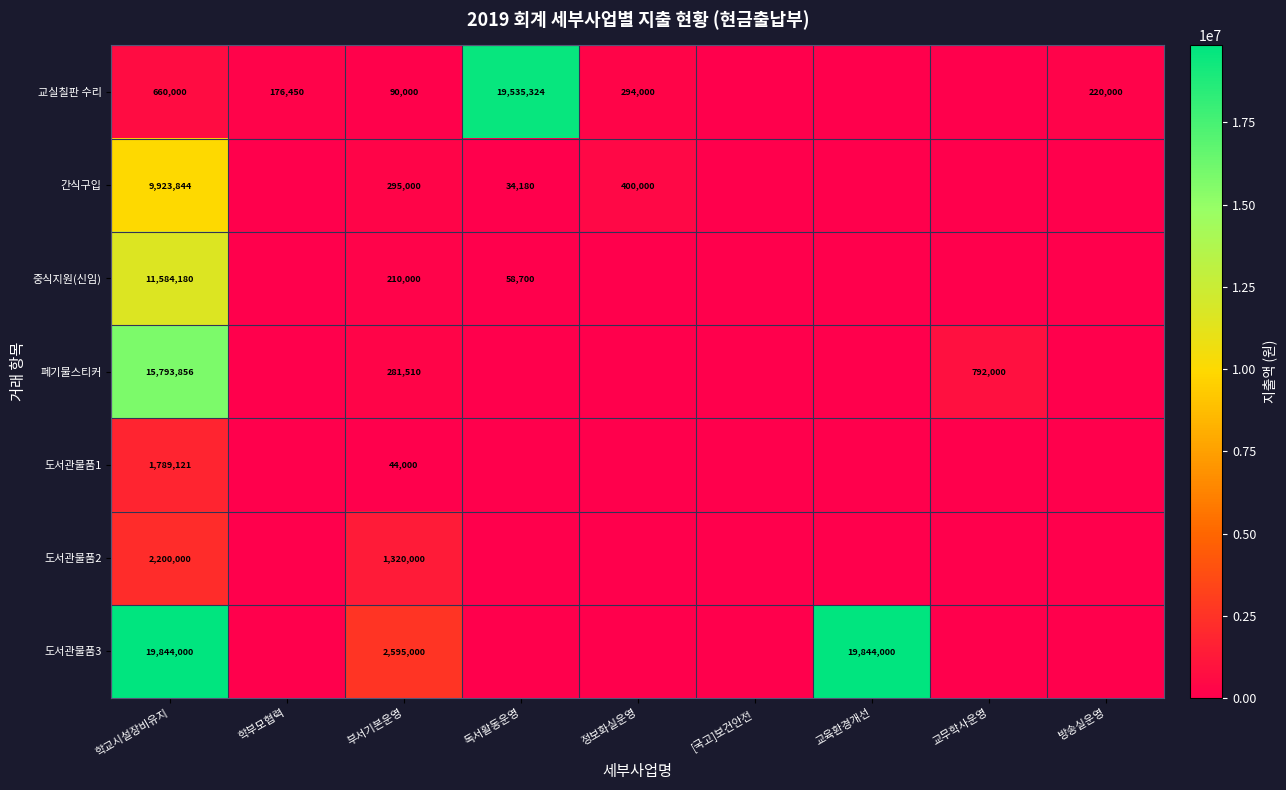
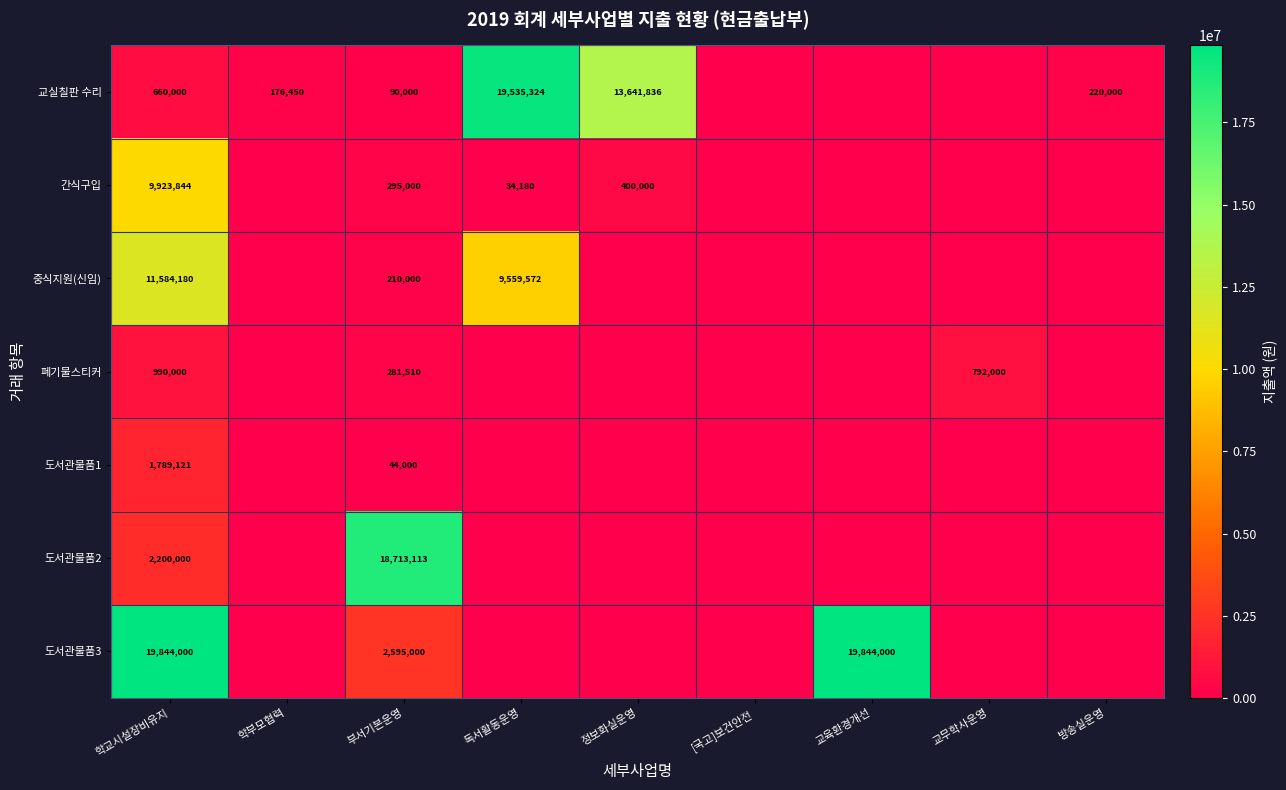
교실칠판 수리, 정보화실운영: 294,000 -> 13,641,836
중식지원(신임), 독서활동운영: 58,700 -> 9,559,572
폐기물스티커, 학교시설장비유지: 15,793,856 -> 990,000
도서관물품2, 부서기본운영: 1,320,000 -> 18,713,113
